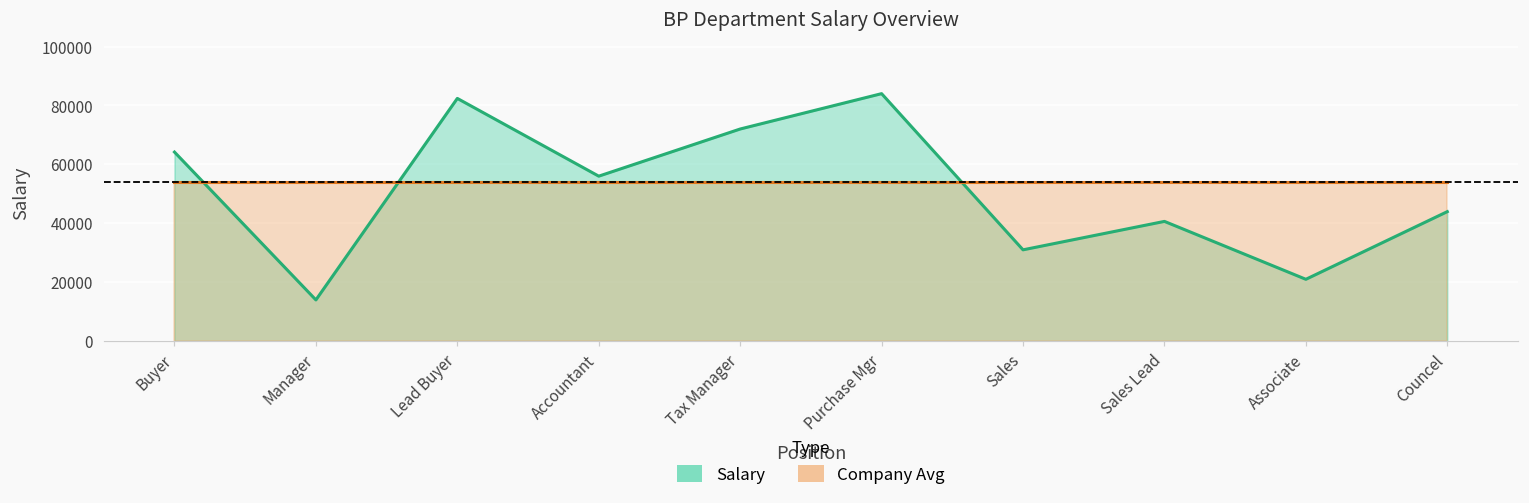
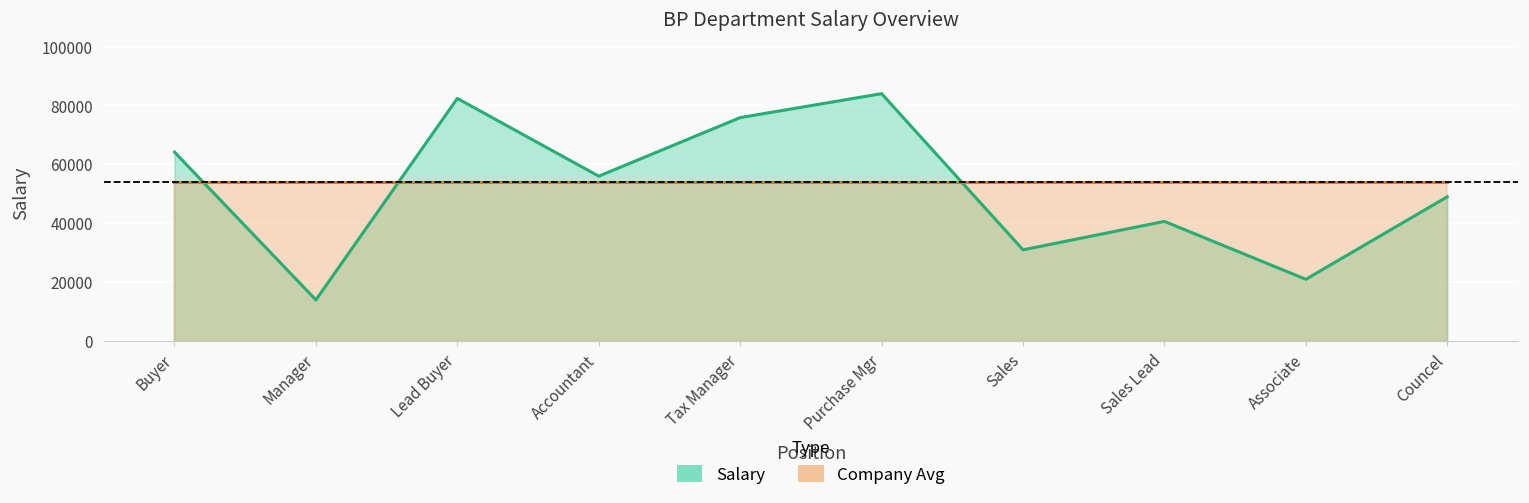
Salary, Tax Manager: 72000 -> 76000
Salary, Councel: 44000 -> 49000
